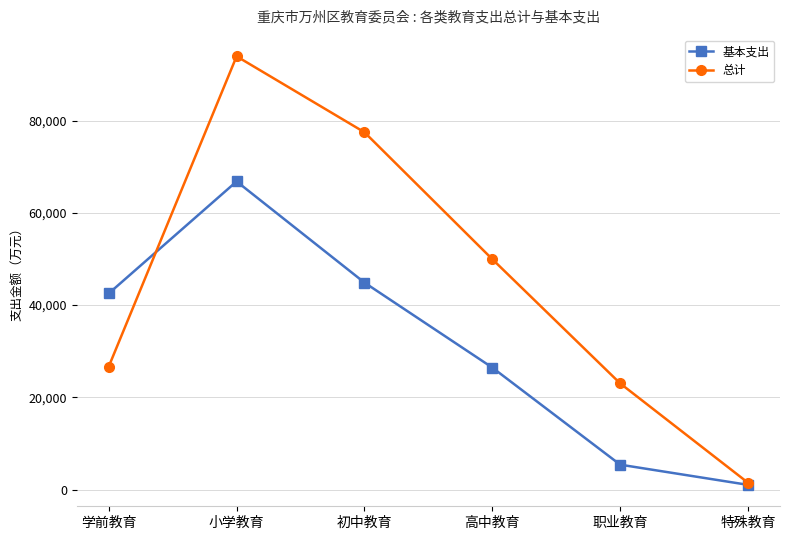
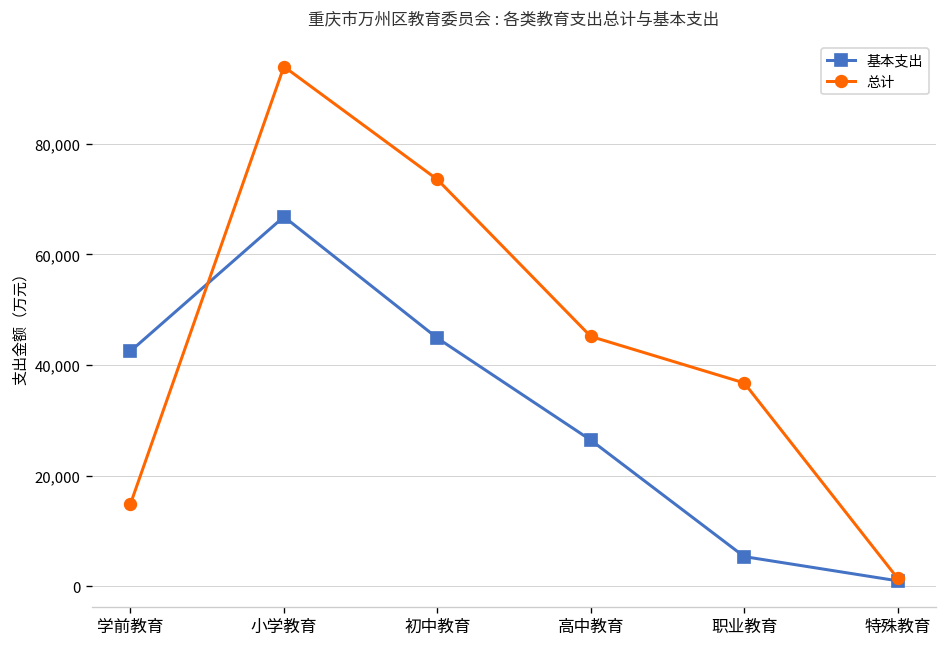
总计, 学前教育: 27,000 -> 15,000
总计, 初中教育: 77,000 -> 74,000
总计, 高中教育: 50,000 -> 45,000
总计, 职业教育: 23,000 -> 37,000
